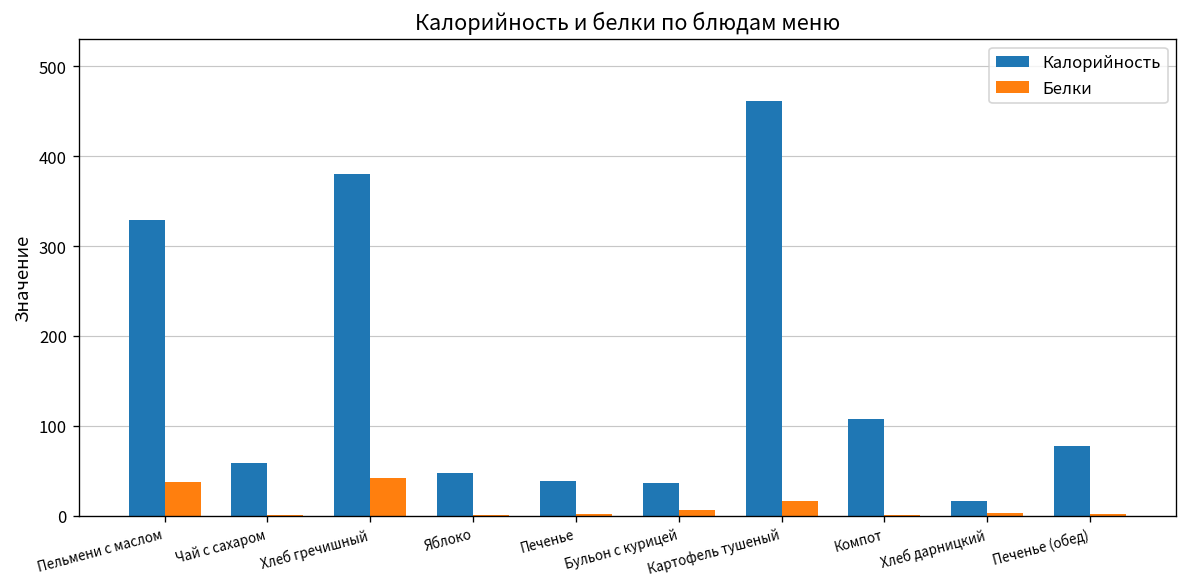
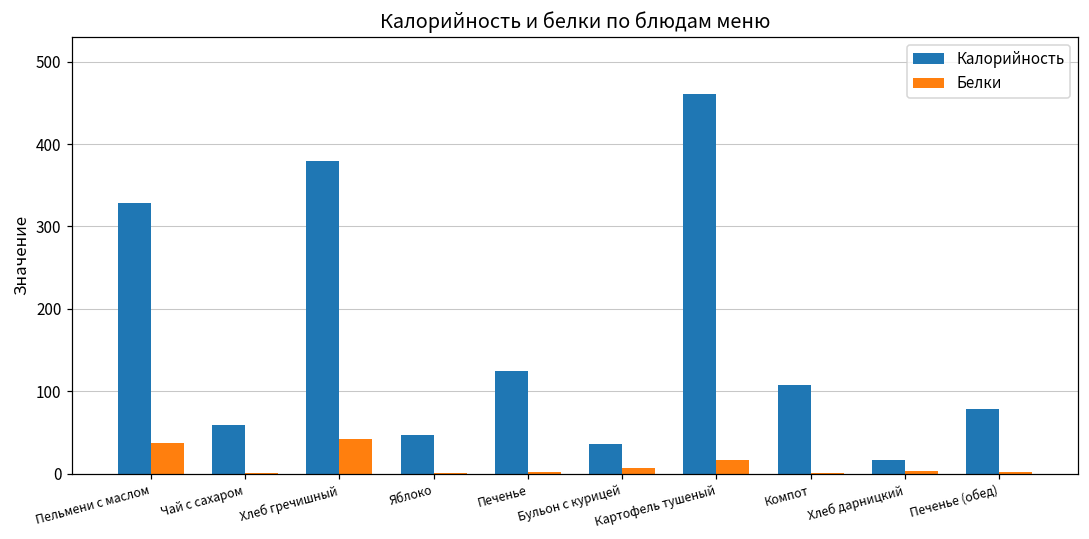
Калорийность, Печенье: 40 -> 130
